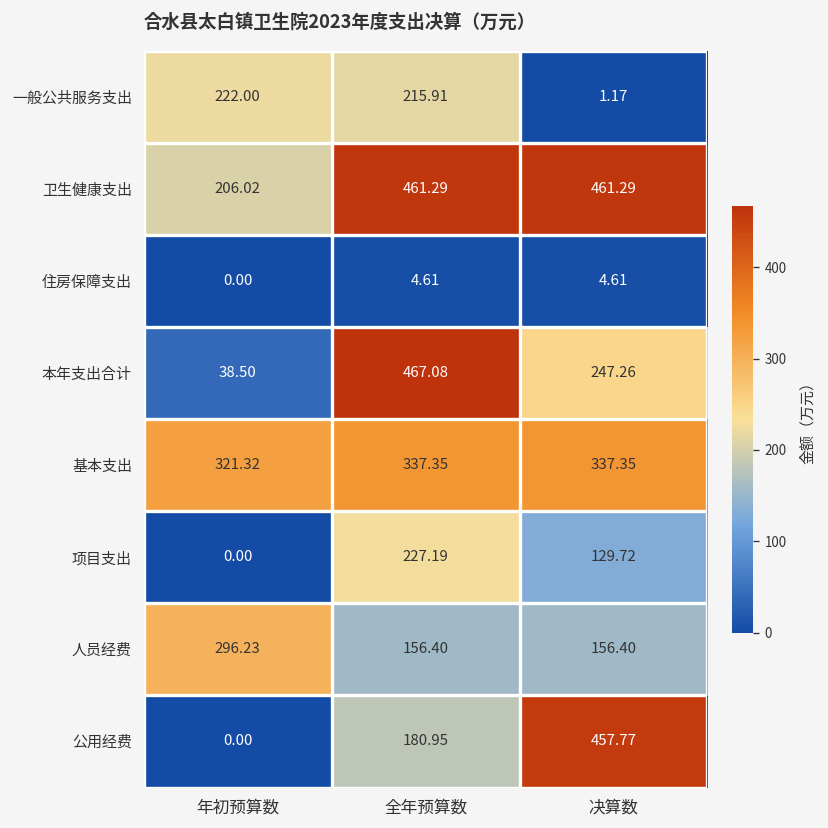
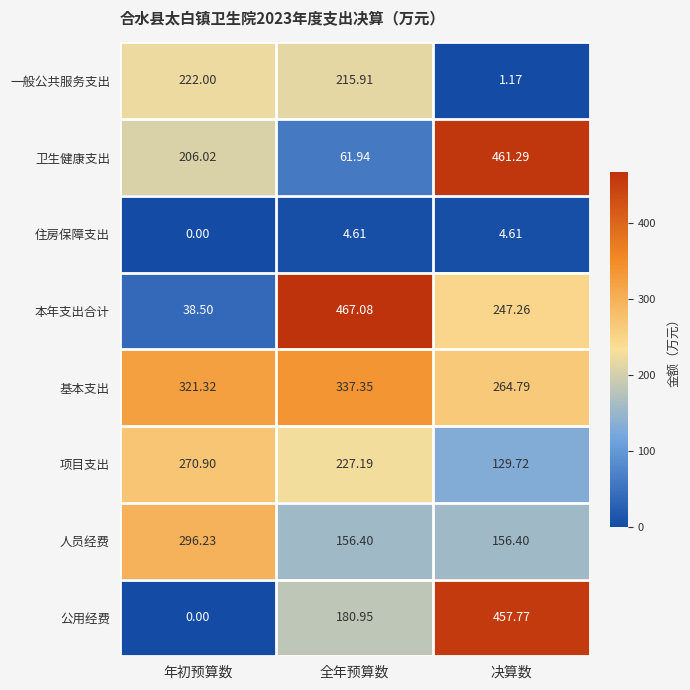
卫生健康支出, 全年预算数: 461.29 -> 61.94
基本支出, 决算数: 337.35 -> 264.79
项目支出, 年初预算数: 0.00 -> 270.90
